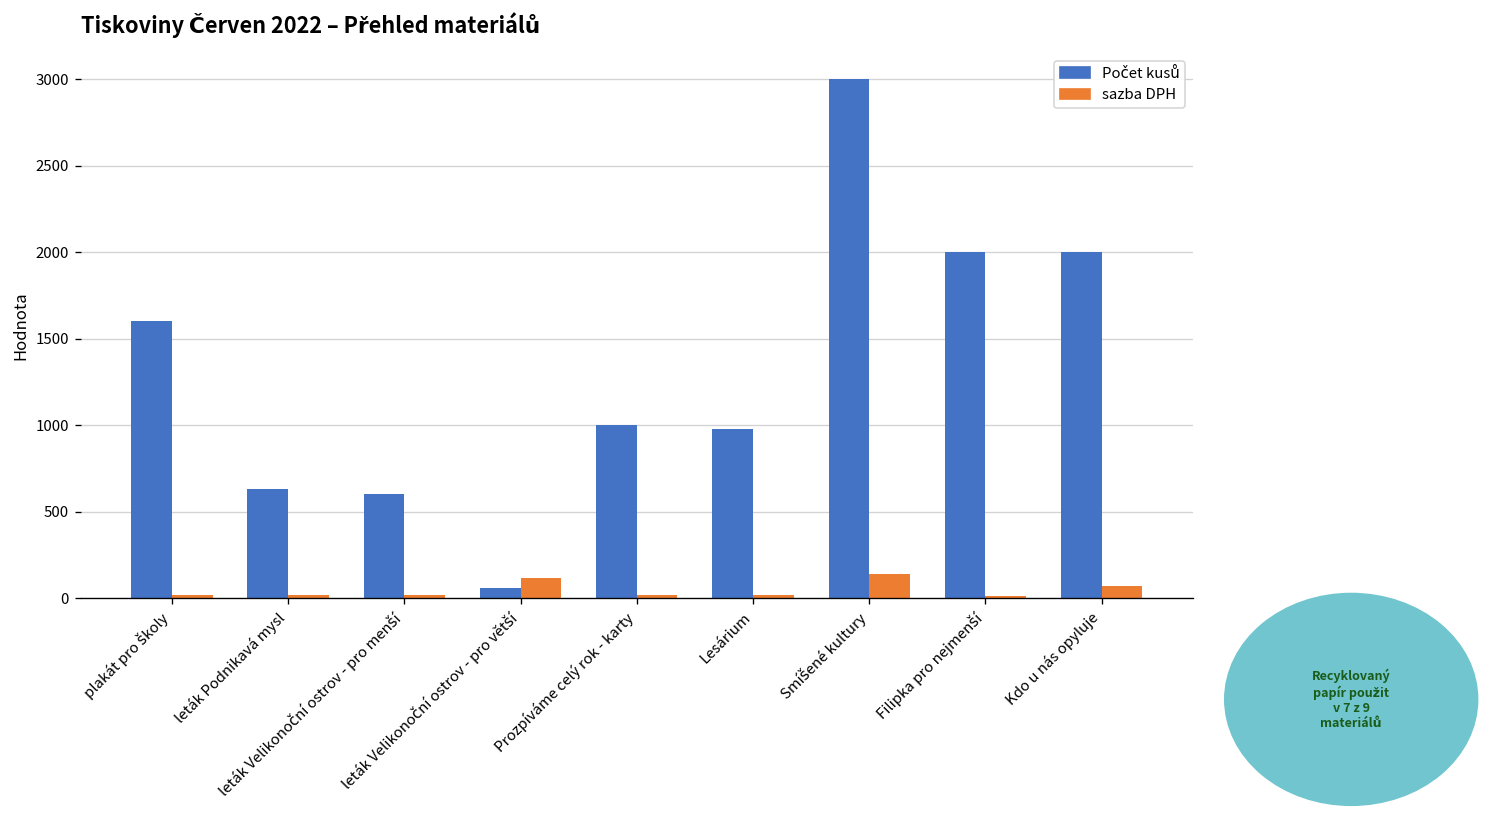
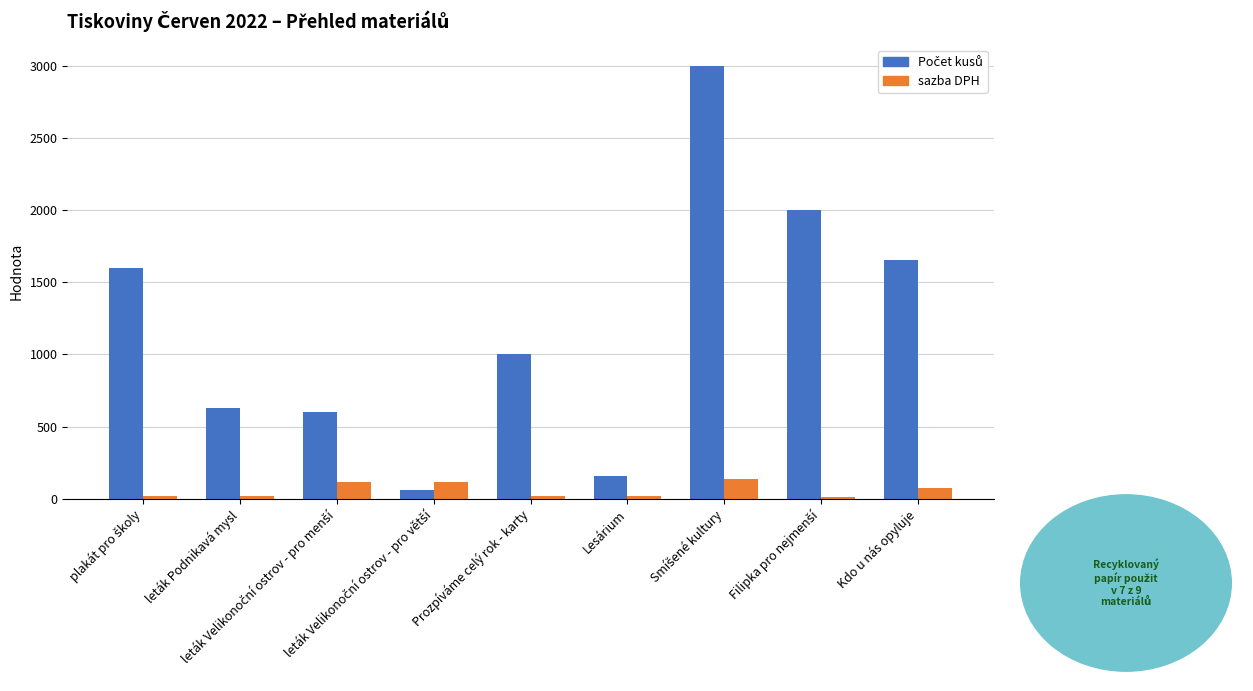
sazba DPH, leták Velikonoční ostrov - pro menší: 20 -> 120
Počet kusů, Lesárium: 980 -> 160
Počet kusů, Kdo u nás opyluje: 2000 -> 1660
